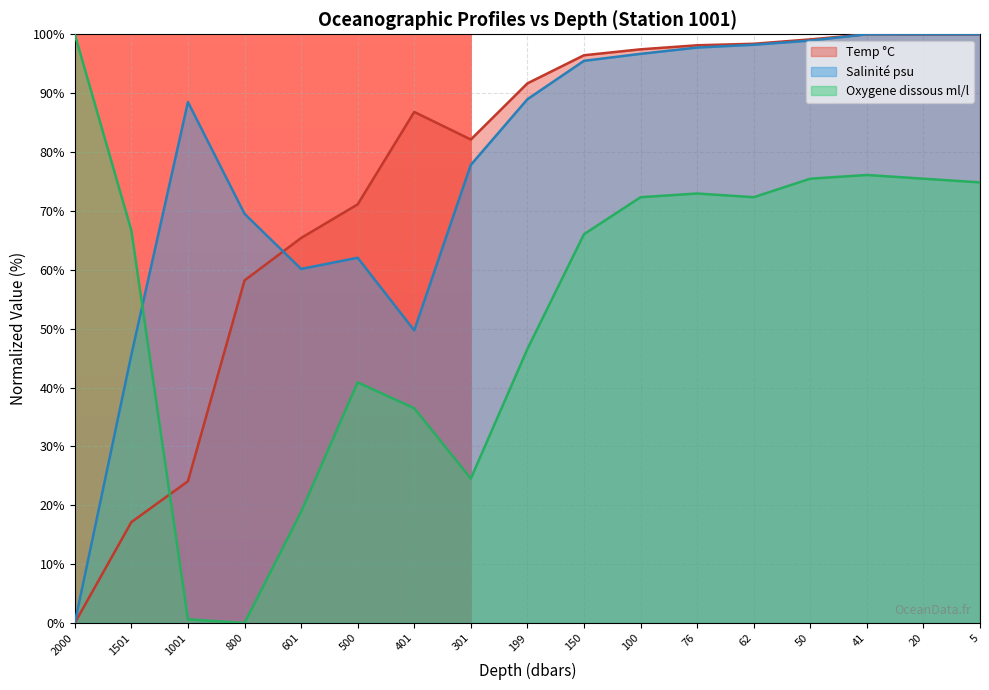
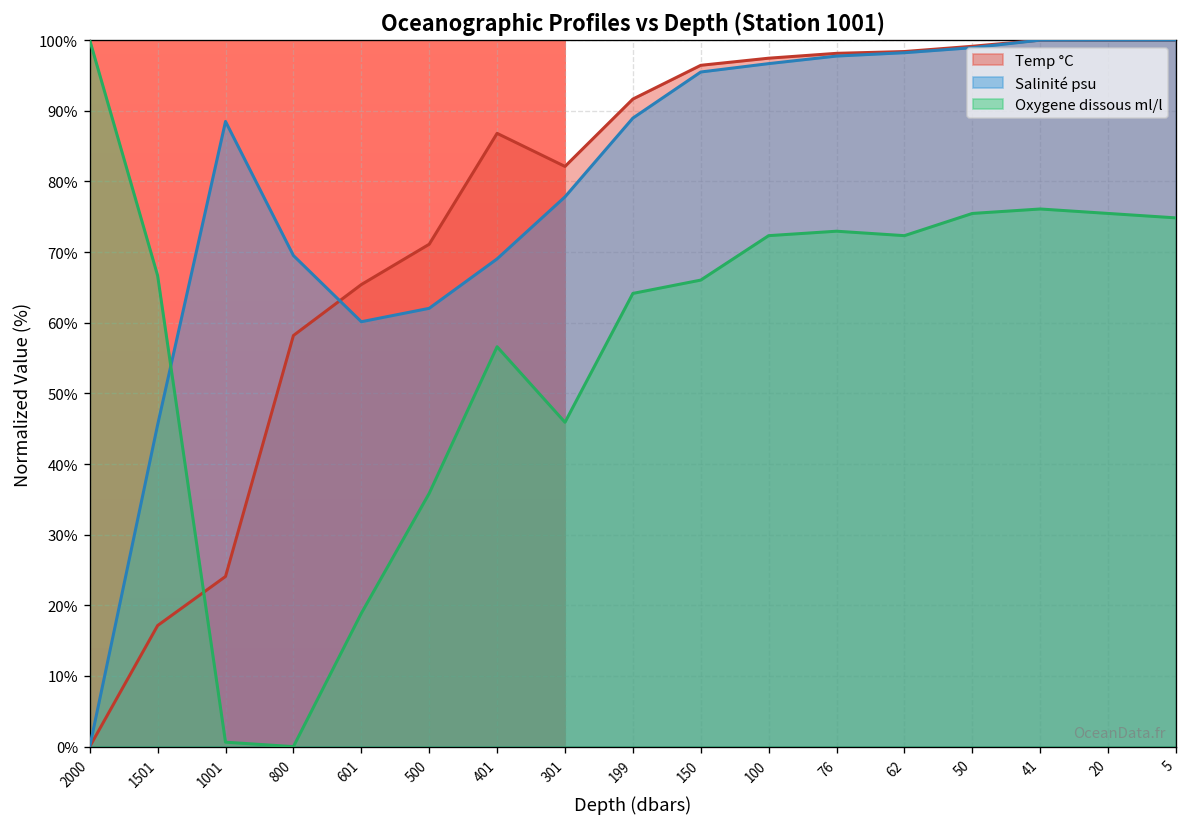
Oxygene dissous ml/l, 500: 41% -> 36%
Salinité psu, 401: 50% -> 69%
Oxygene dissous ml/l, 401: 36% -> 57%
Oxygene dissous ml/l, 301: 25% -> 46%
Oxygene dissous ml/l, 199: 47% -> 64%
